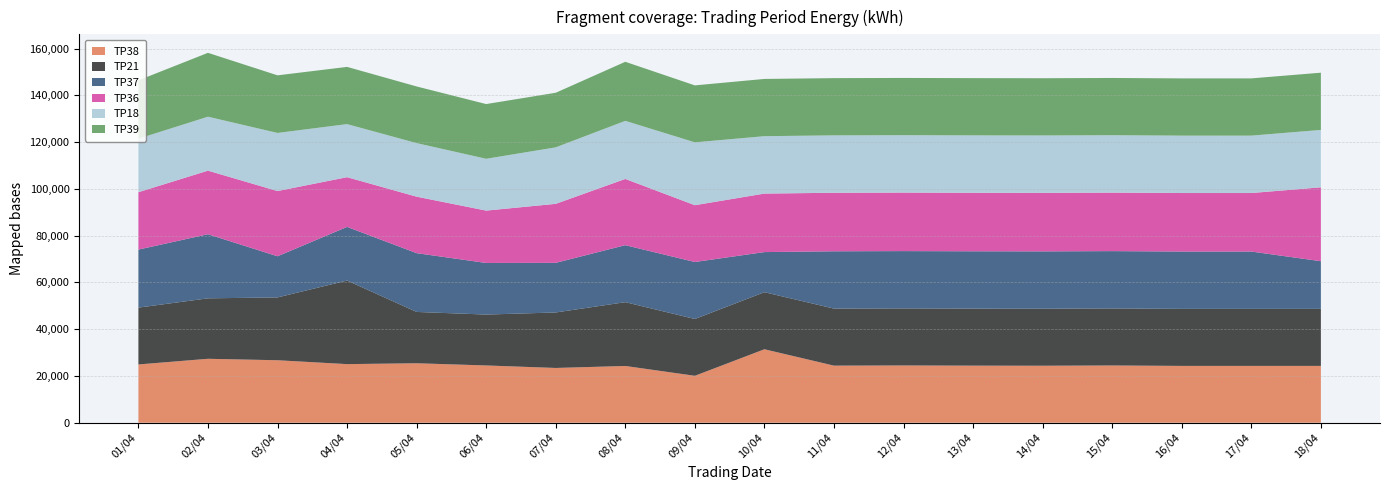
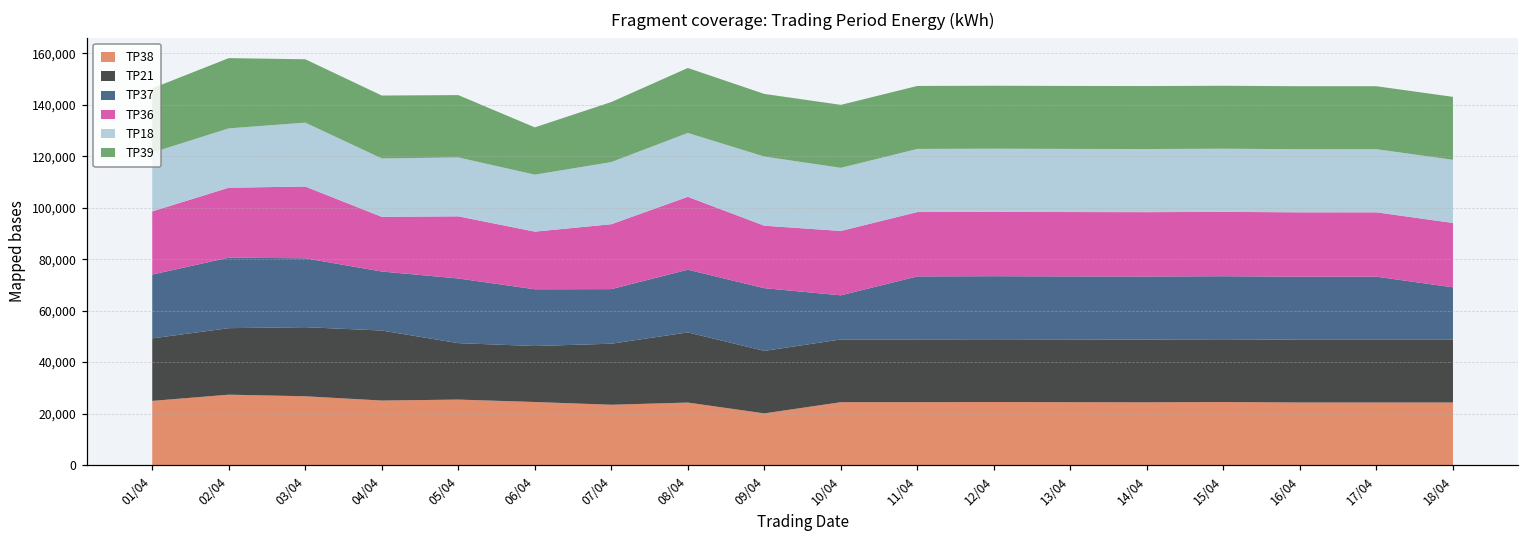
TP37, 03/04: 18,000 -> 27,000
TP21, 04/04: 36,000 -> 27,000
TP39, 06/04: 23,000 -> 18,000
TP38, 10/04: 31,000 -> 24,000
TP36, 18/04: 32,000 -> 25,000
